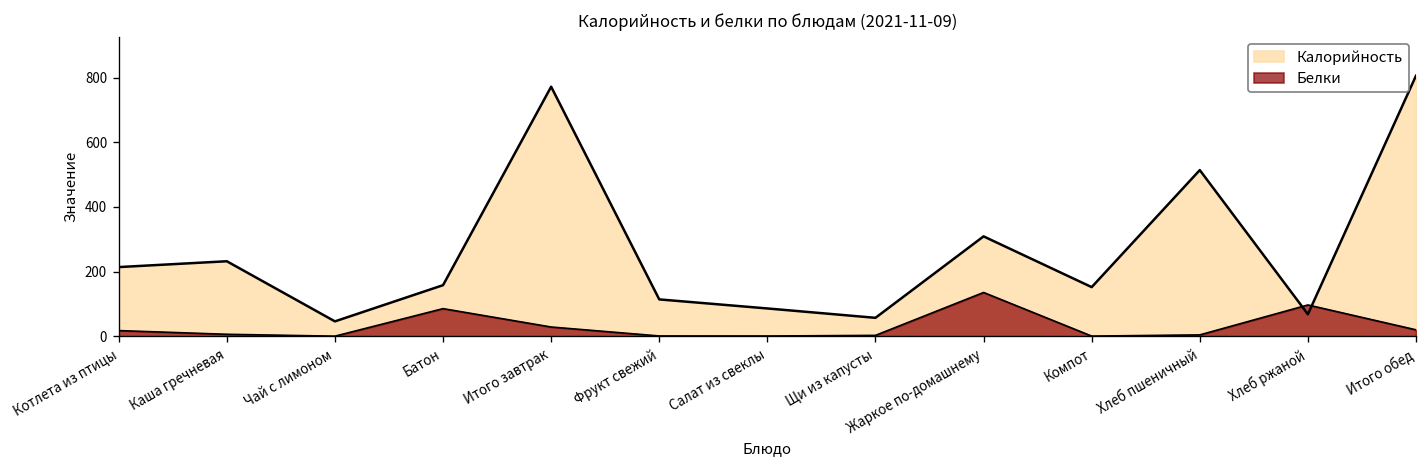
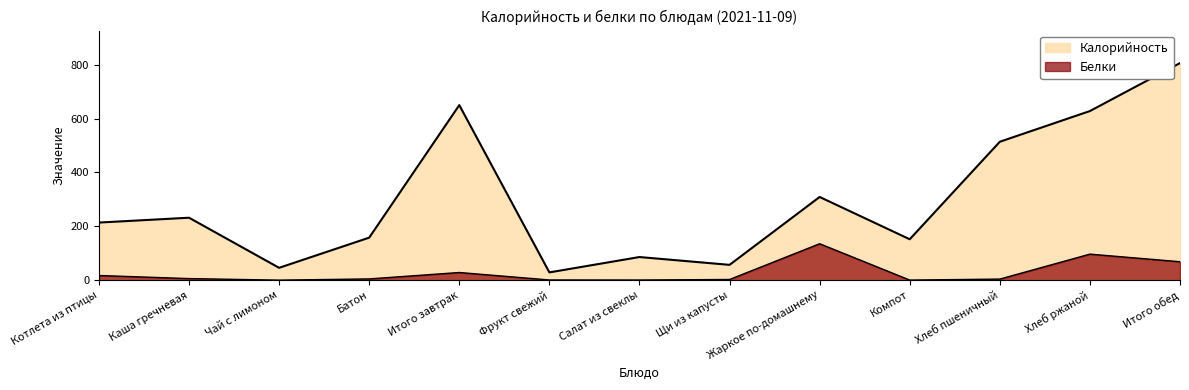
Белки, Батон: 90 -> 0
Калорийность, Итого завтрак: 770 -> 650
Калорийность, Фрукт свежий: 110 -> 30
Калорийность, Хлеб ржаной: 70 -> 630
Белки, Итого обед: 20 -> 70
